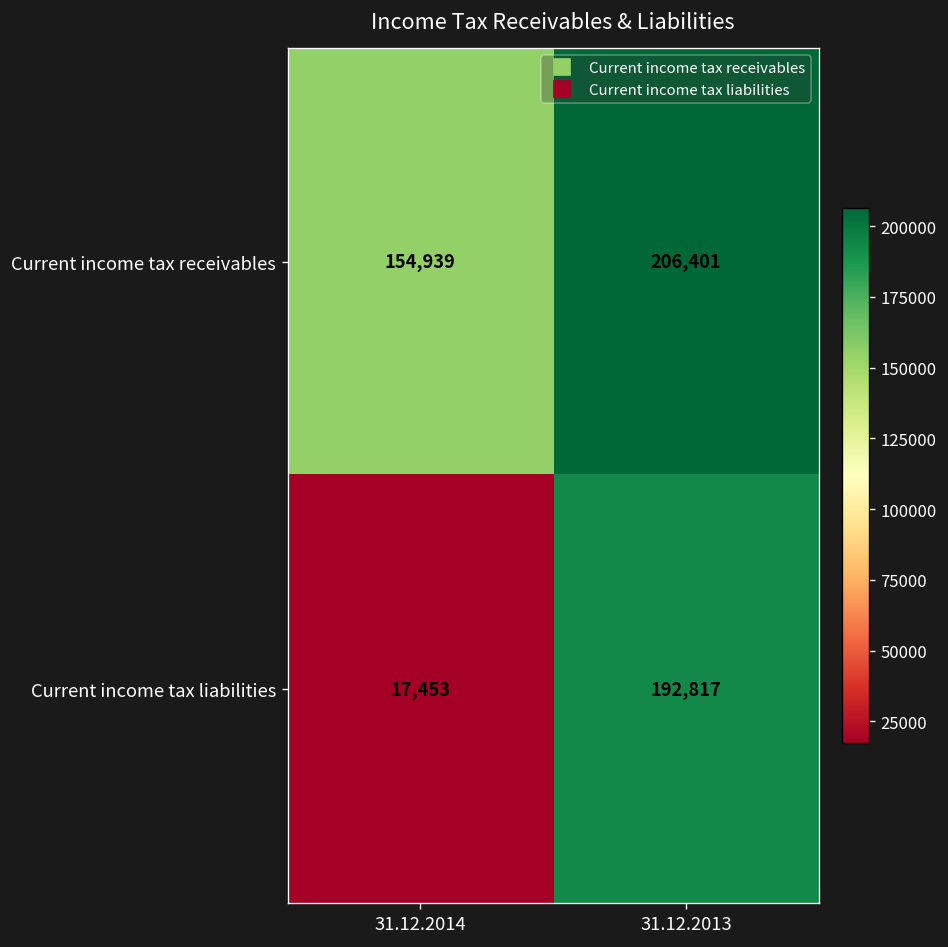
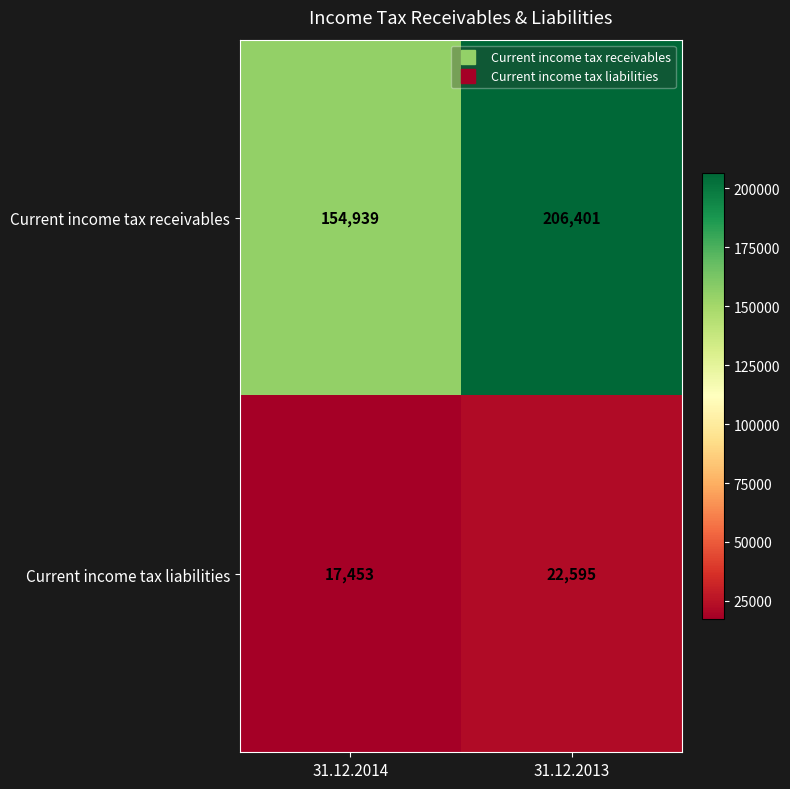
Current income tax liabilities, 31.12.2013: 192,817 -> 22,595
